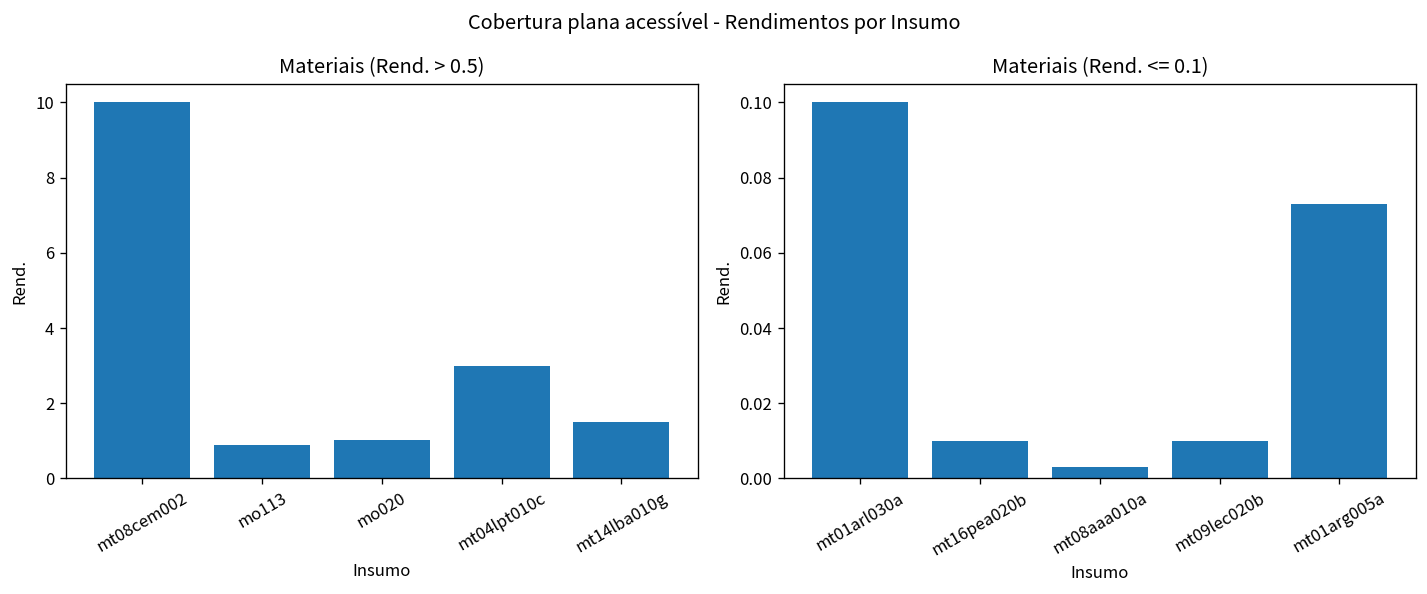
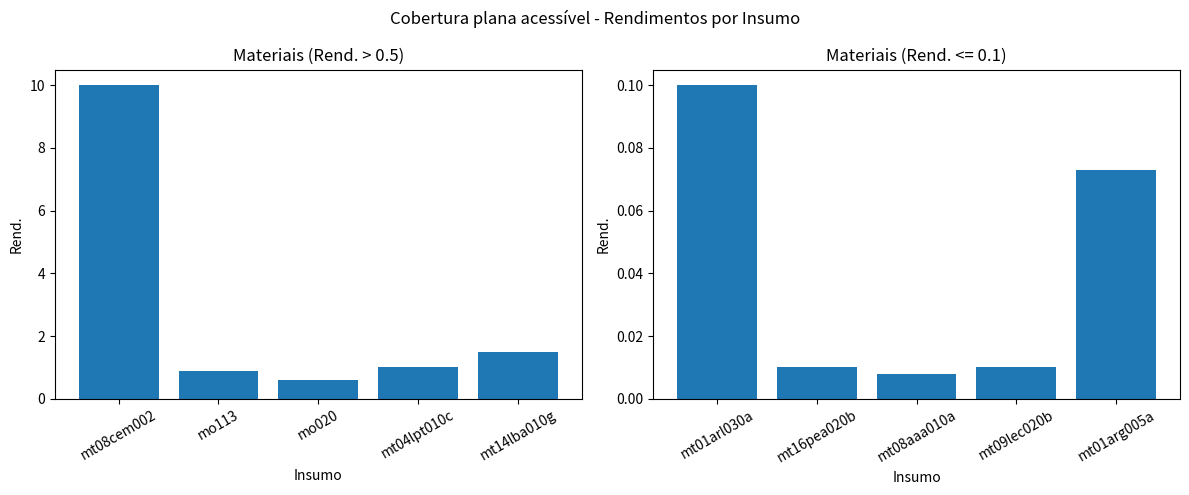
Materiais (Rend. > 0.5), mo020: 1.0 -> 0.6
Materiais (Rend. > 0.5), mt04lpt010c: 3 -> 1
Materiais (Rend. <= 0.1), mt08aaa010a: 0.003 -> 0.008
